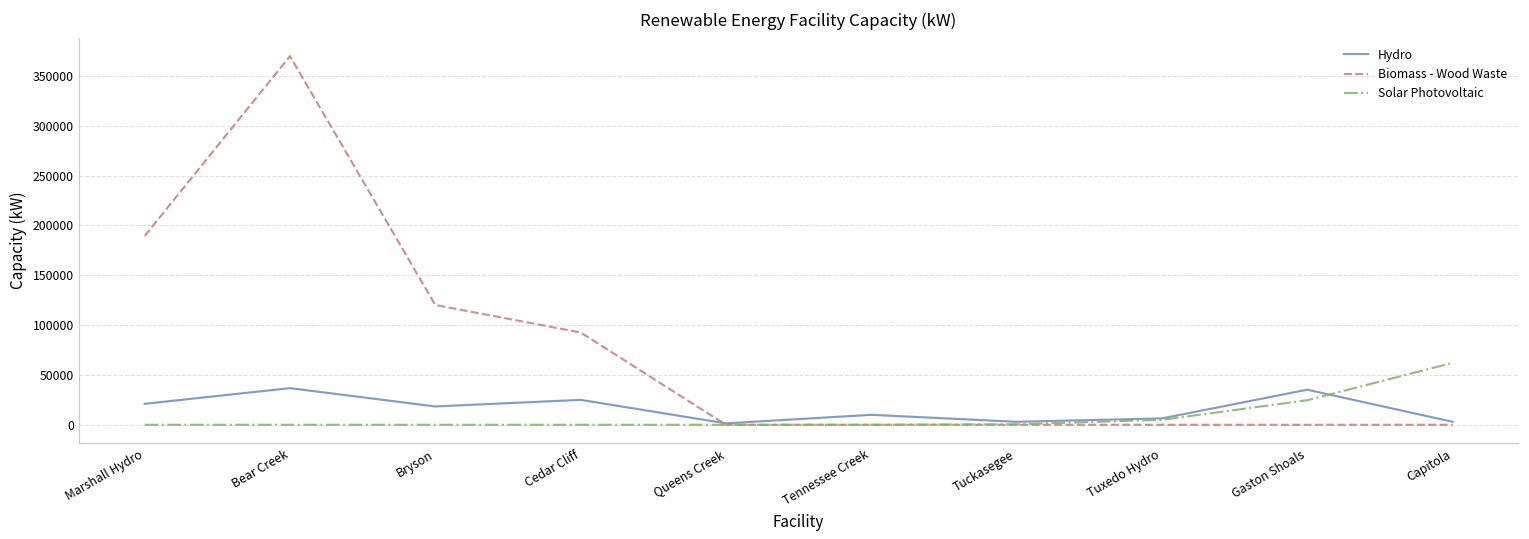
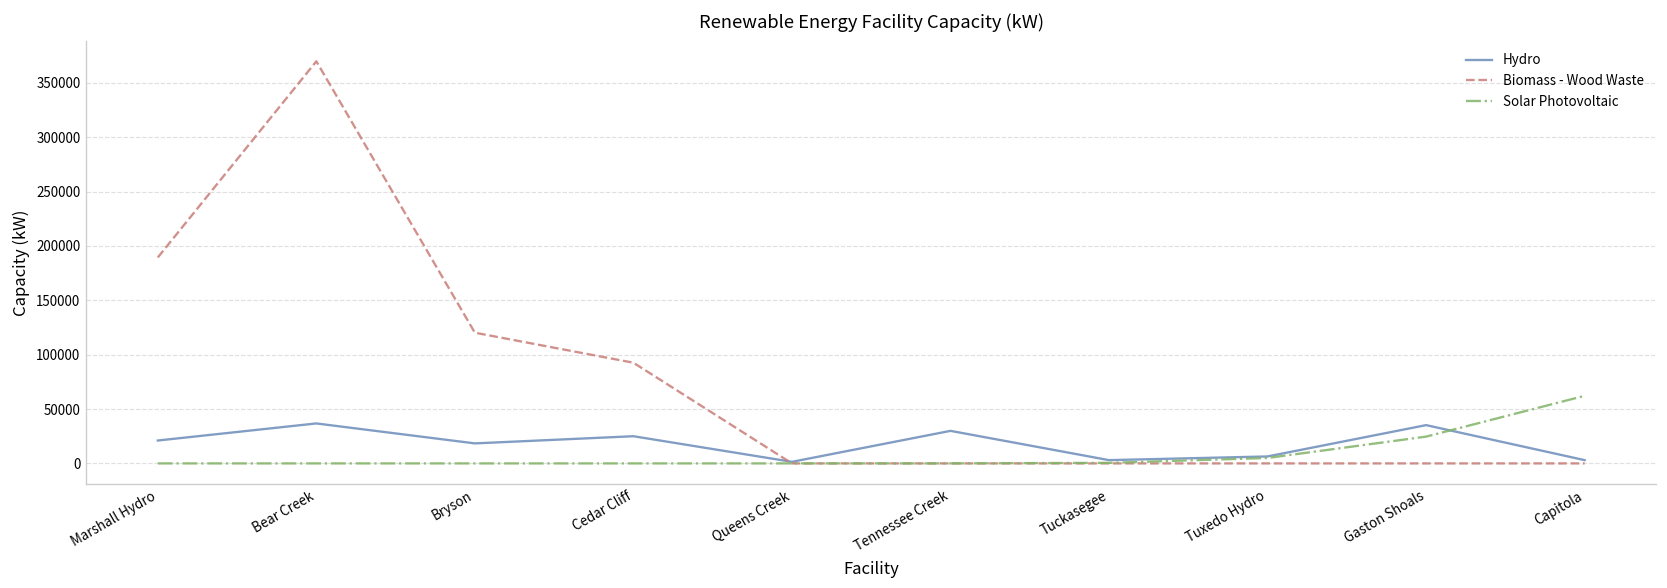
Hydro, Tennessee Creek: 10000 -> 30000
